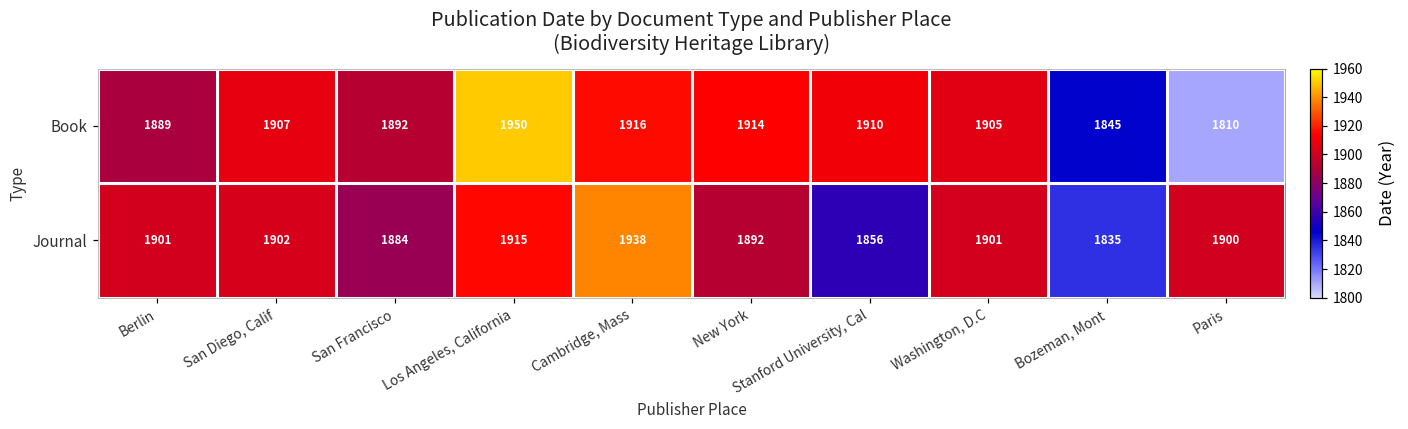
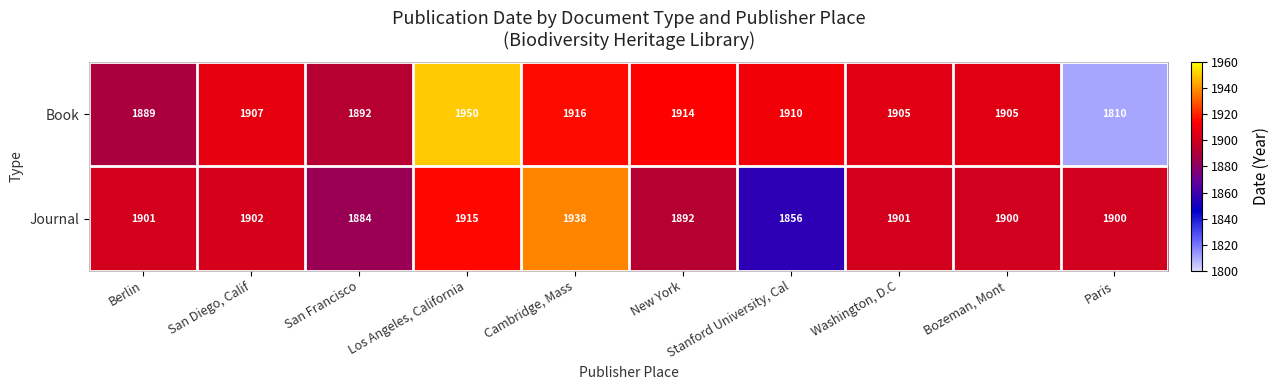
Book, Bozeman, Mont: 1845 -> 1905
Journal, Bozeman, Mont: 1835 -> 1900
